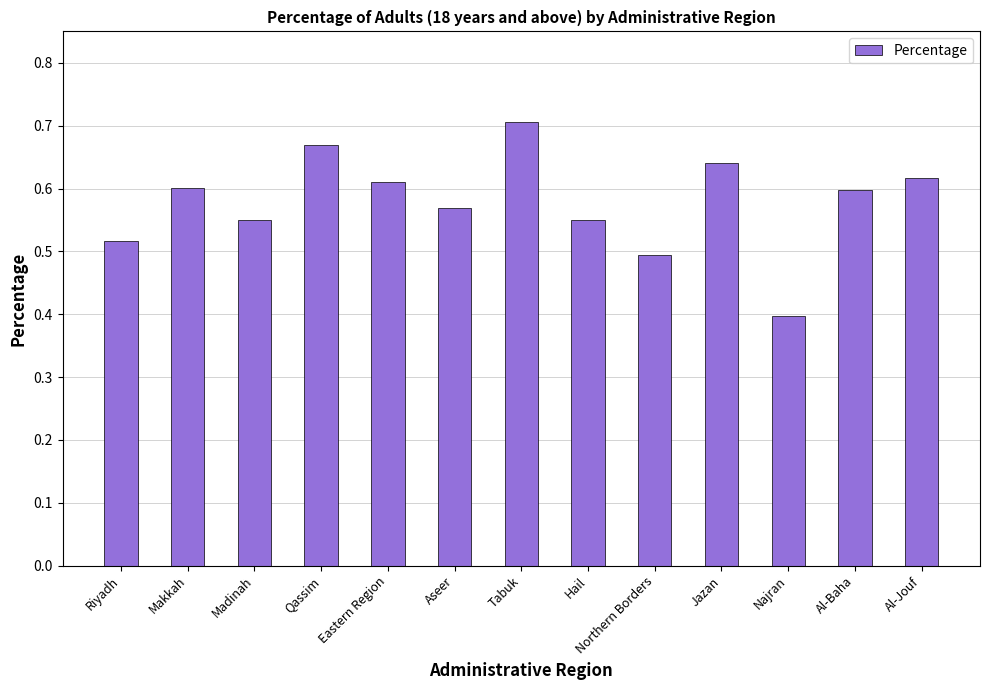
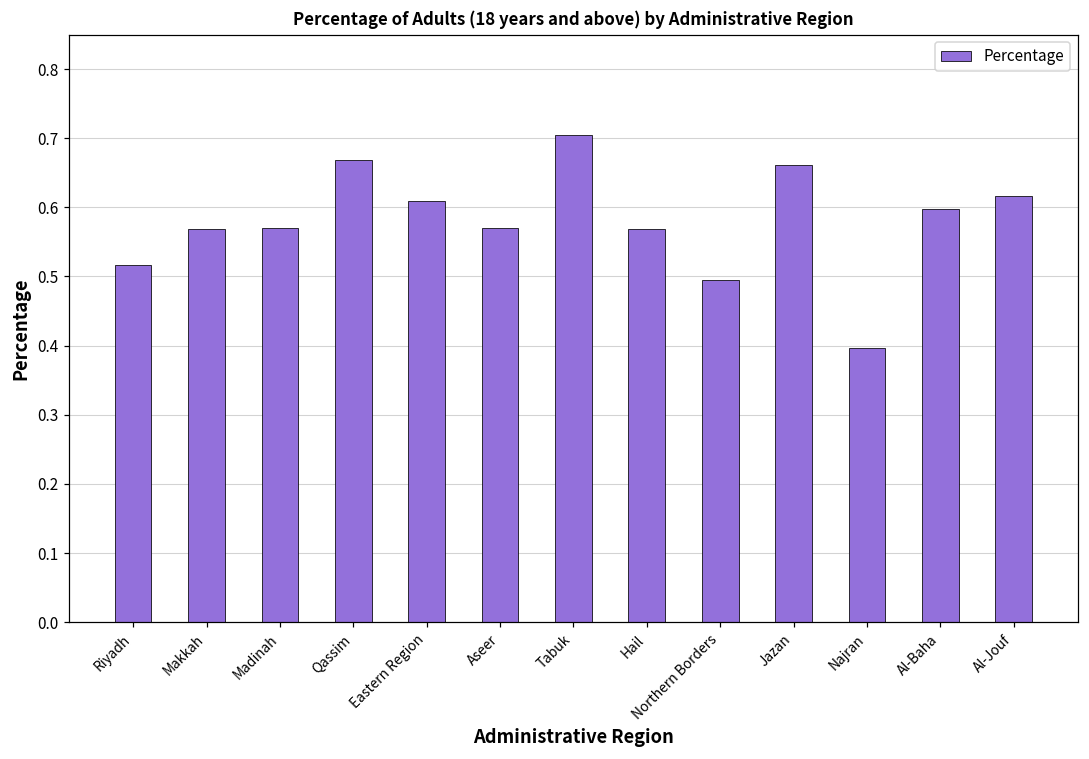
Makkah: 0.60 -> 0.57
Madinah: 0.55 -> 0.57
Hail: 0.55 -> 0.57
Jazan: 0.64 -> 0.66
